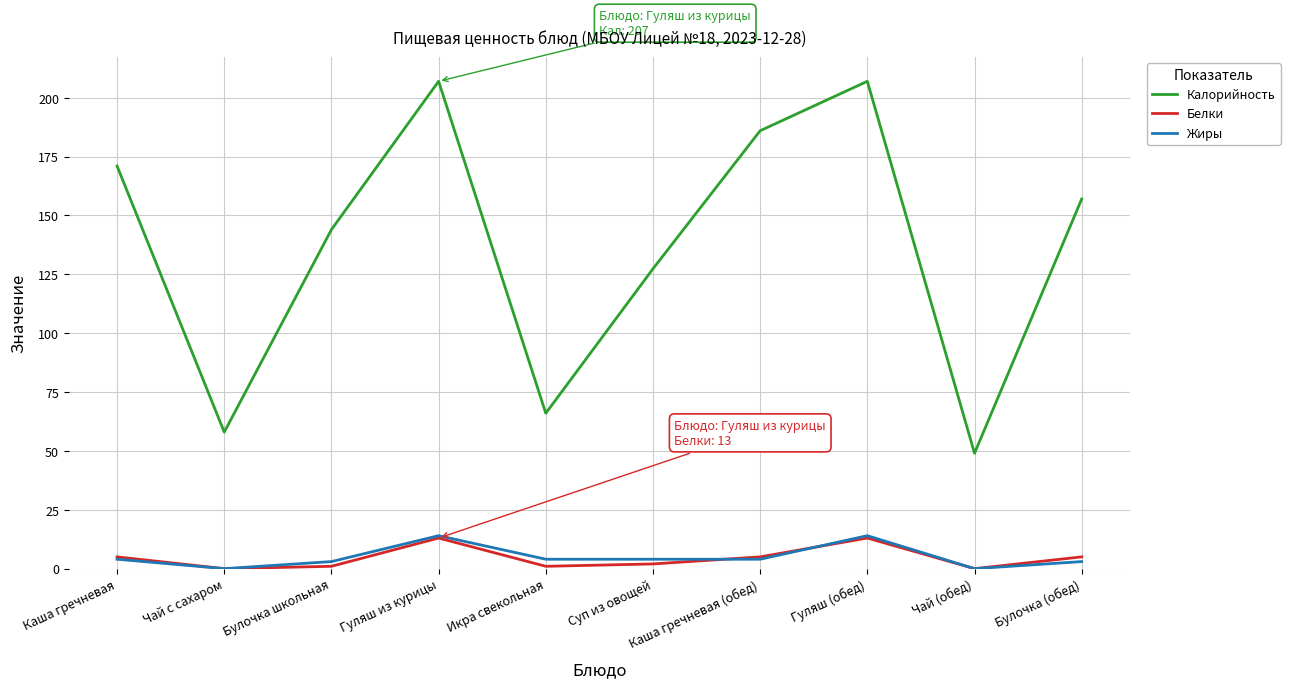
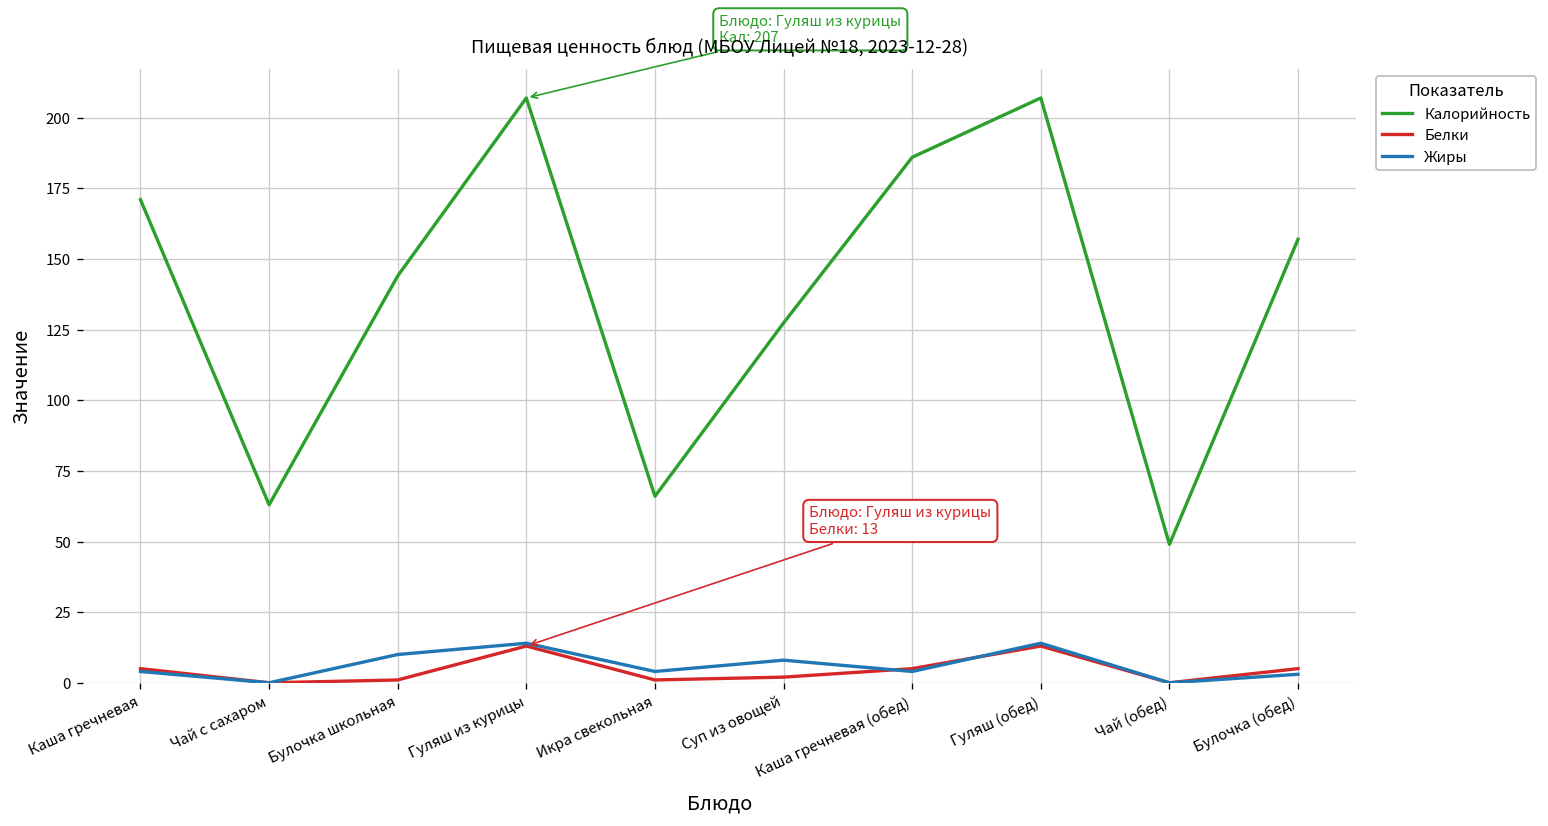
Калорийность, Чай с сахаром: 58 -> 63
Жиры, Булочка школьная: 3 -> 10
Жиры, Суп из овощей: 4 -> 8
